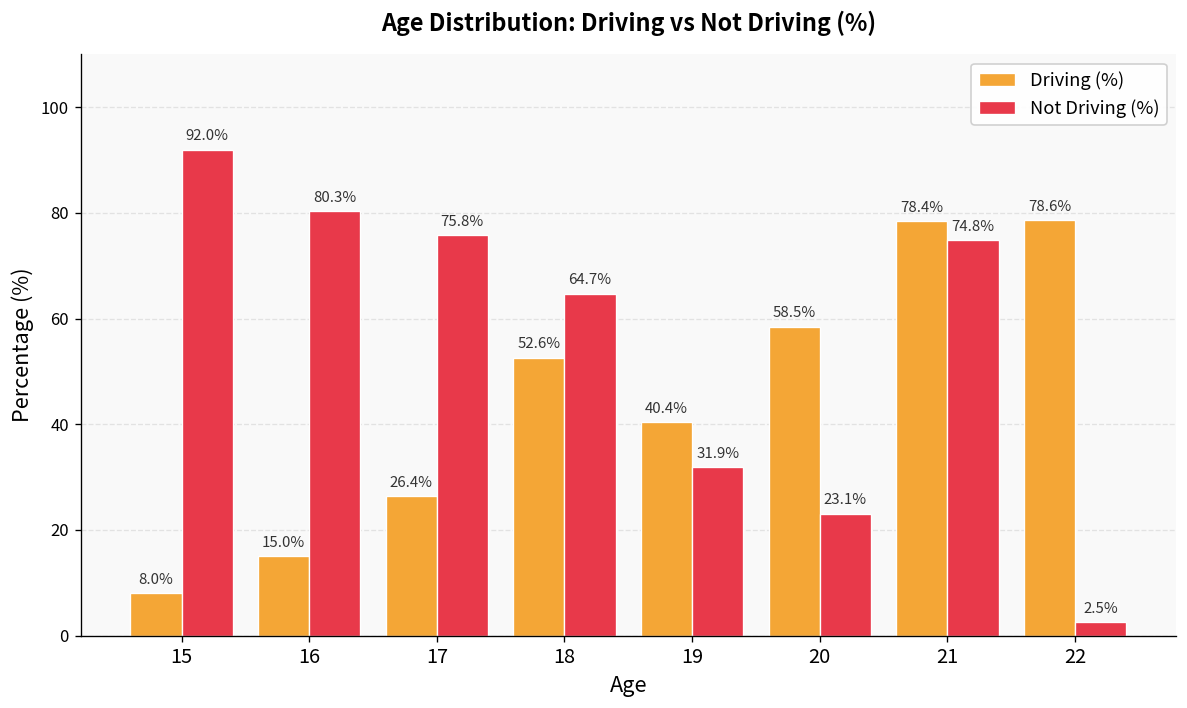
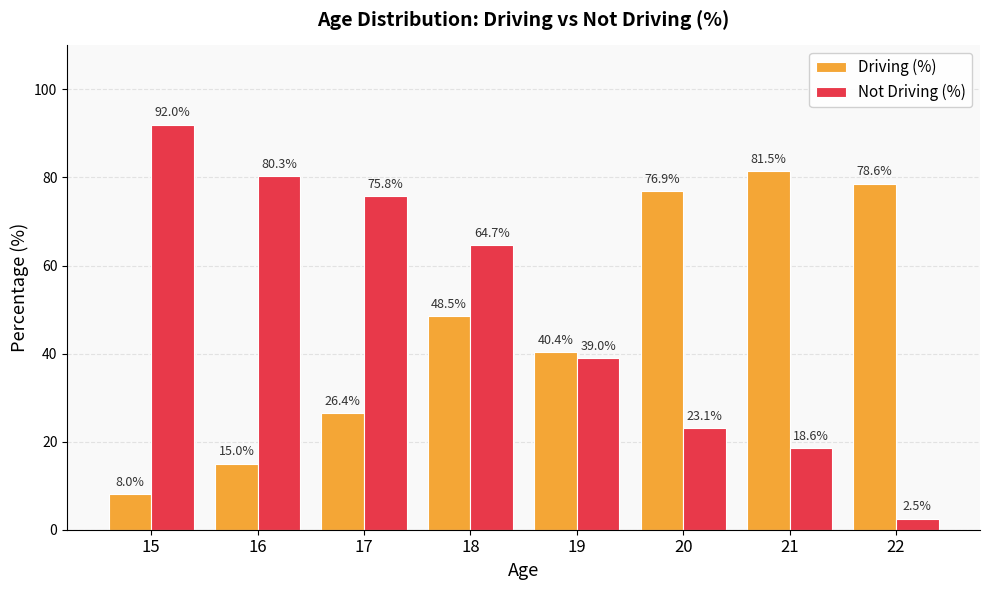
Driving (%), 18: 52.6% -> 48.5%
Not Driving (%), 19: 31.9% -> 39.0%
Driving (%), 20: 58.5% -> 76.9%
Driving (%), 21: 78.4% -> 81.5%
Not Driving (%), 21: 74.8% -> 18.6%
